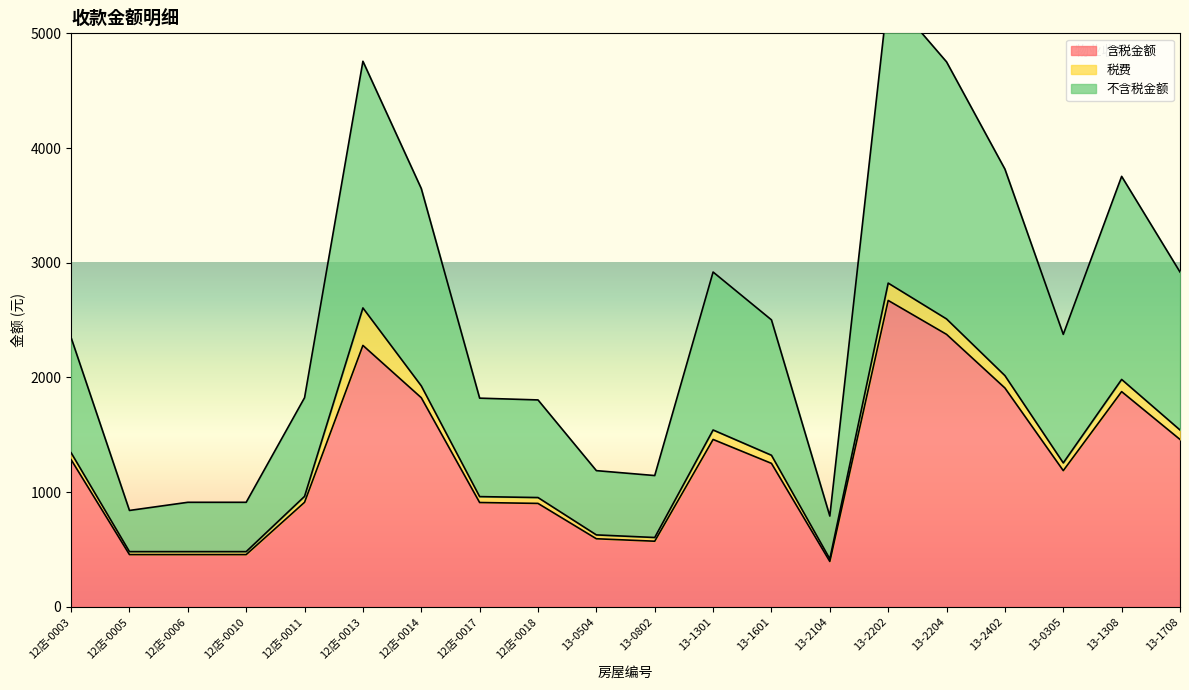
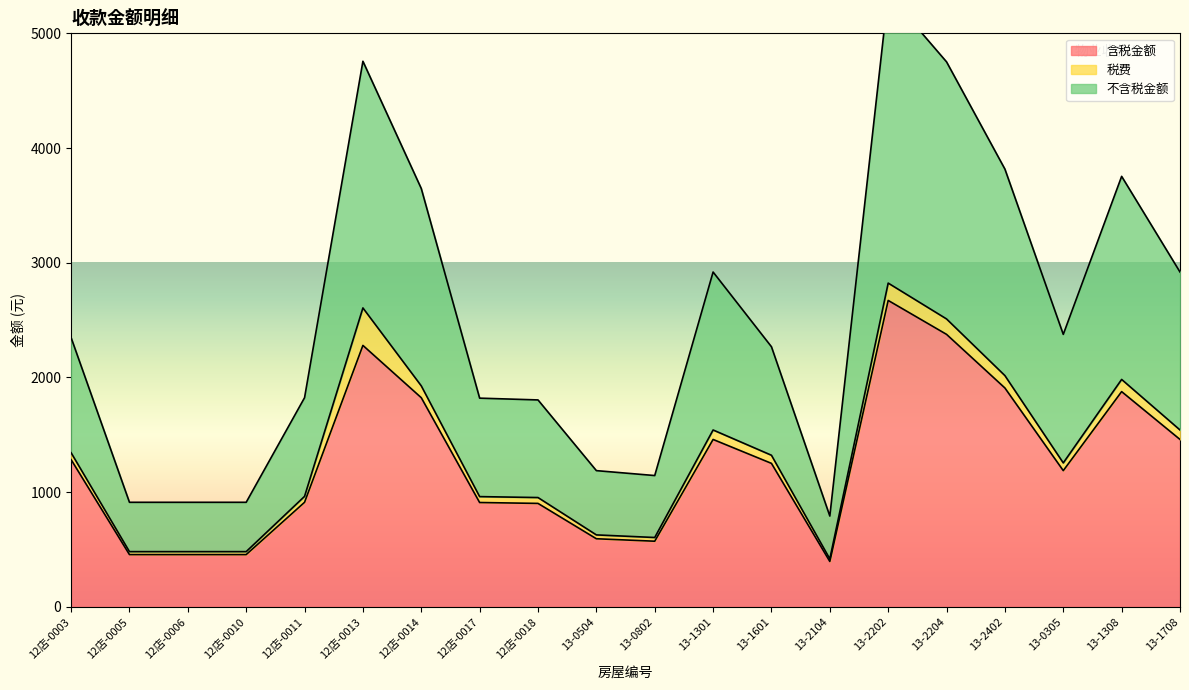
不含税金额, 12店-0005: 360 -> 430
不含税金额, 13-1601: 1180 -> 950
